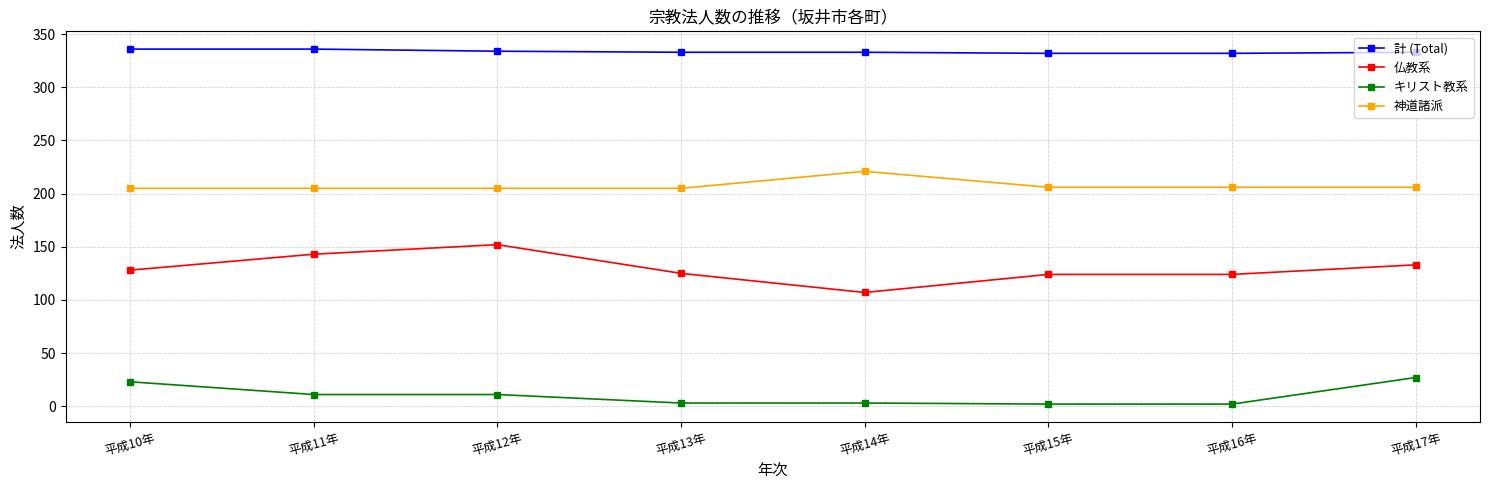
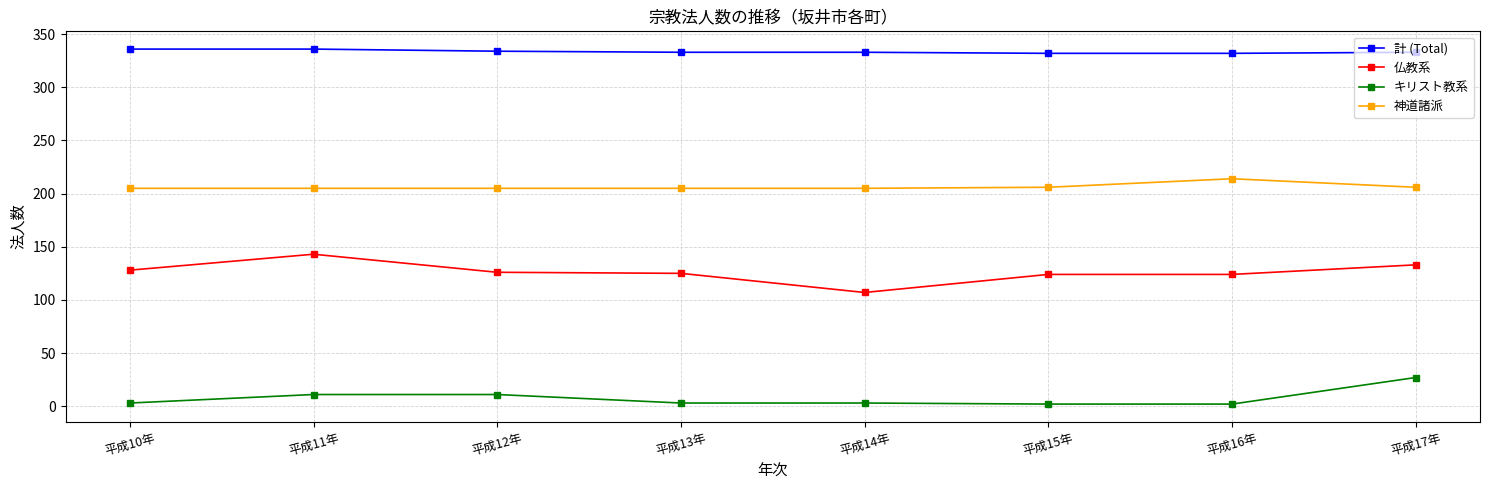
キリスト教系, 平成10年: 23 -> 3
仏教系, 平成12年: 152 -> 126
神道諸派, 平成14年: 221 -> 205
神道諸派, 平成16年: 206 -> 214
